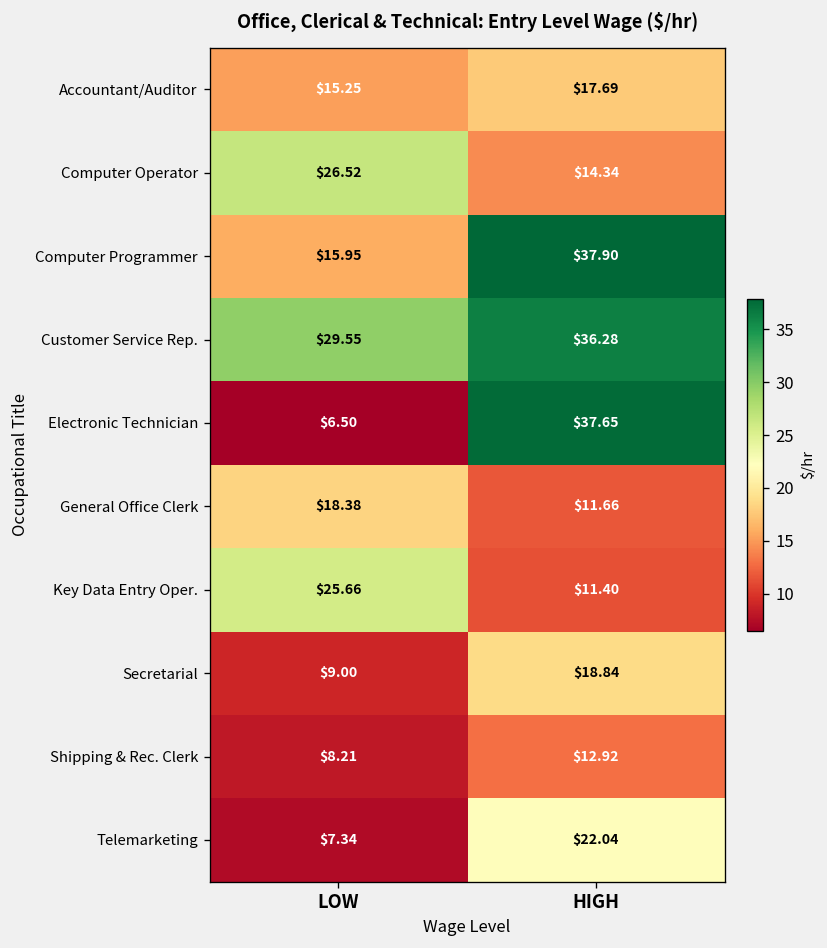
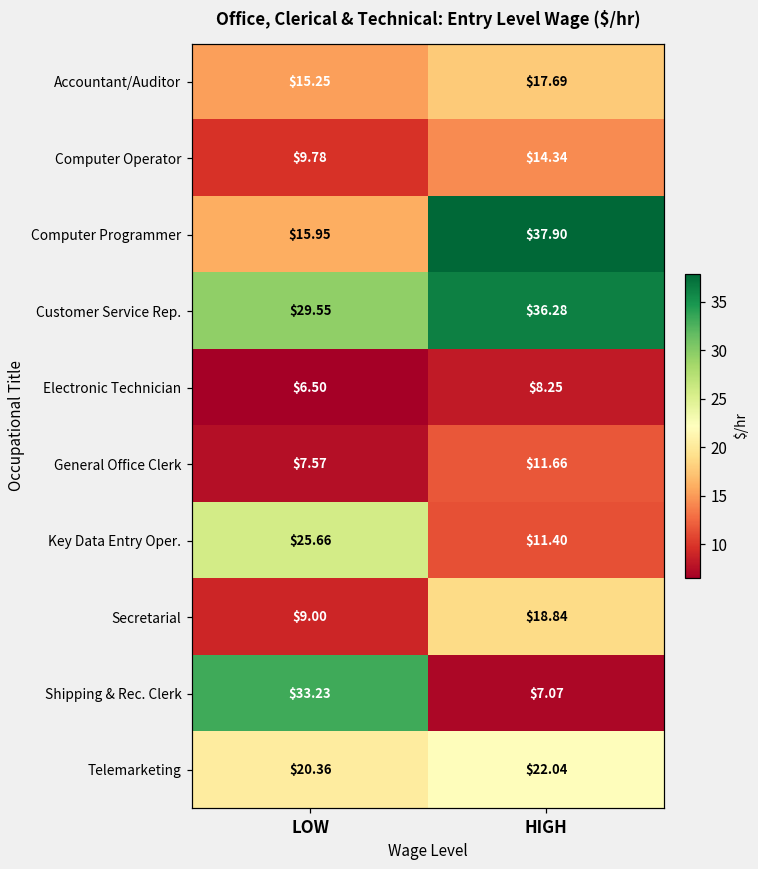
Computer Operator, LOW: $26.52 -> $9.78
Electronic Technician, HIGH: $37.65 -> $8.25
General Office Clerk, LOW: $18.38 -> $7.57
Shipping & Rec. Clerk, LOW: $8.21 -> $33.23
Shipping & Rec. Clerk, HIGH: $12.92 -> $7.07
Telemarketing, LOW: $7.34 -> $20.36
